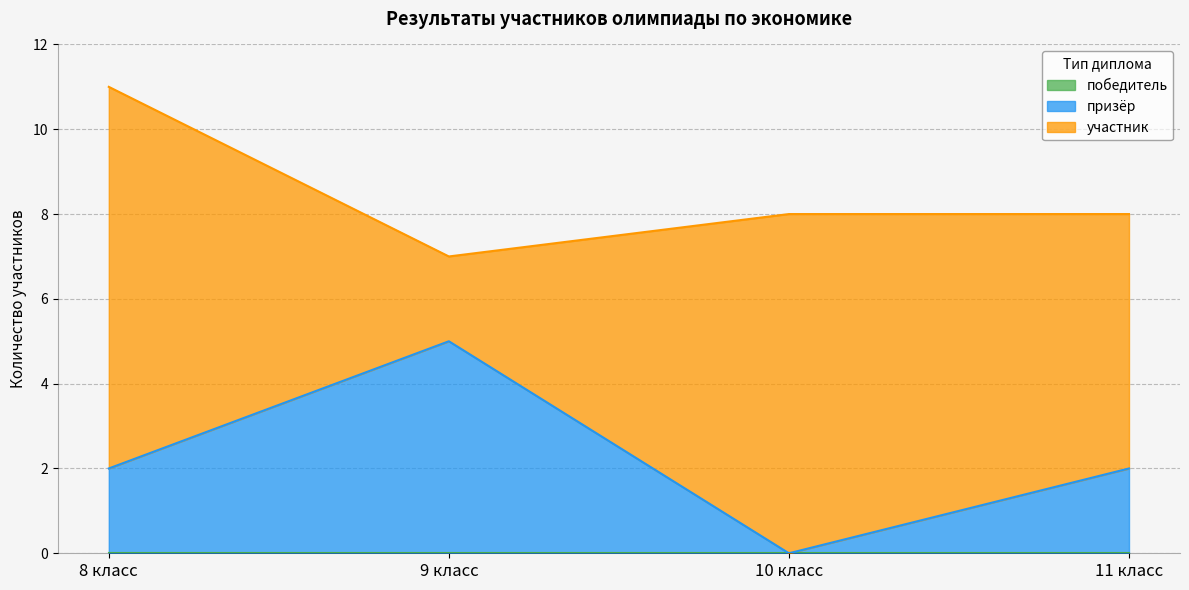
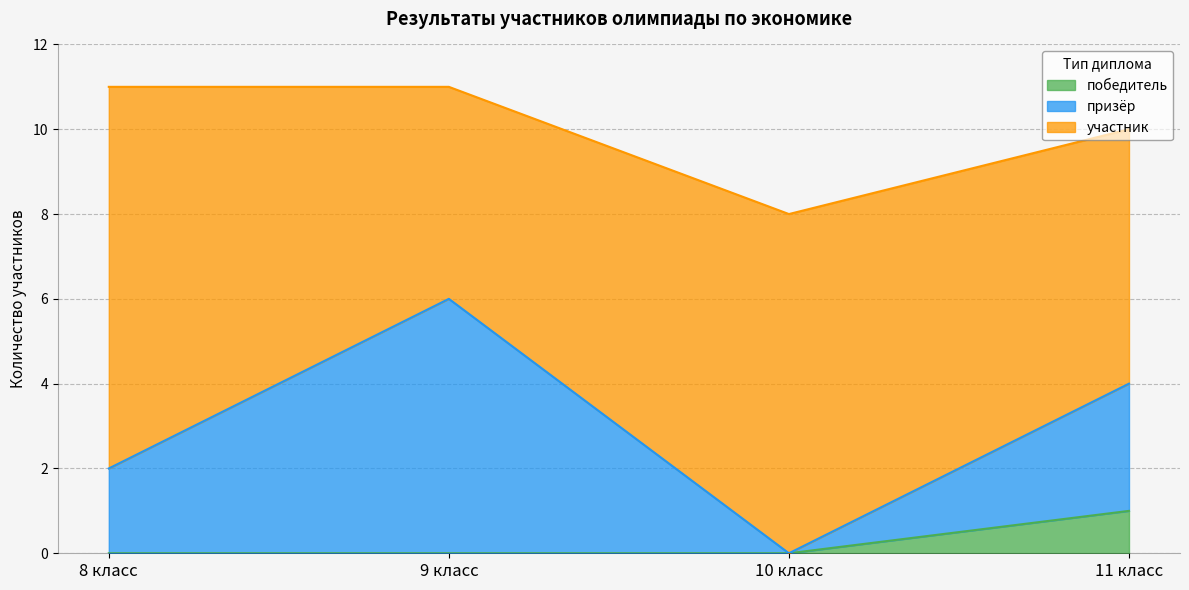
призёр, 9 класс: 5 -> 6
участник, 9 класс: 2 -> 5
победитель, 11 класс: 0 -> 1
призёр, 11 класс: 2 -> 3
